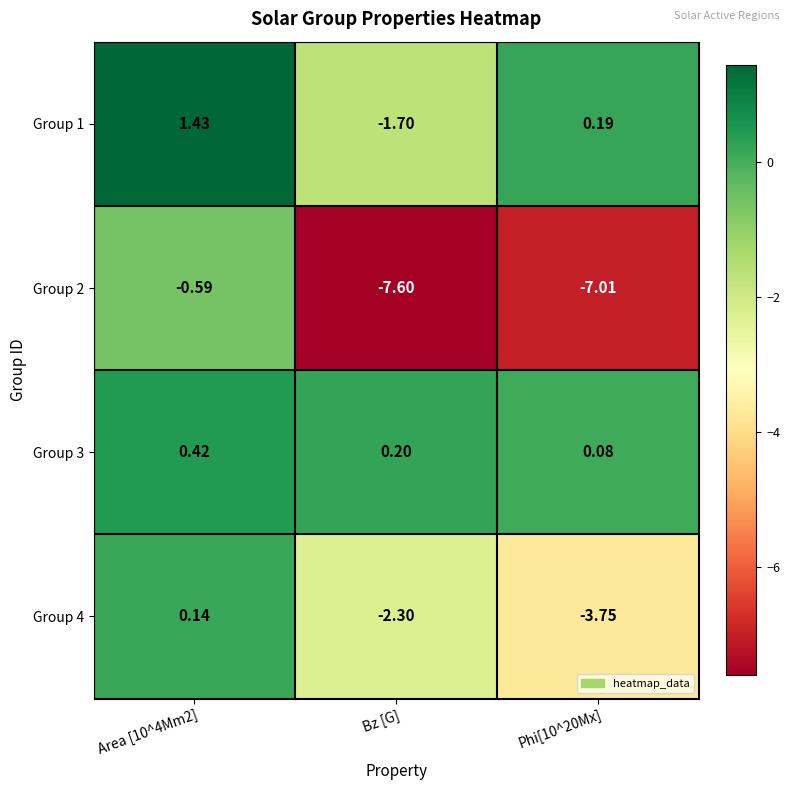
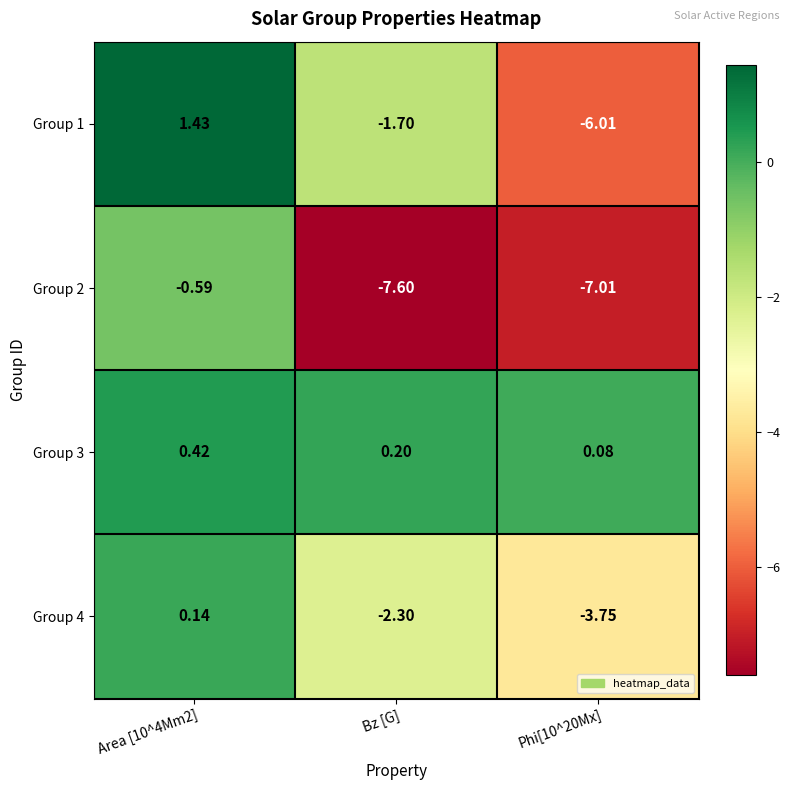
Group 1, Phi[10^20Mx]: 0.19 -> -6.01
